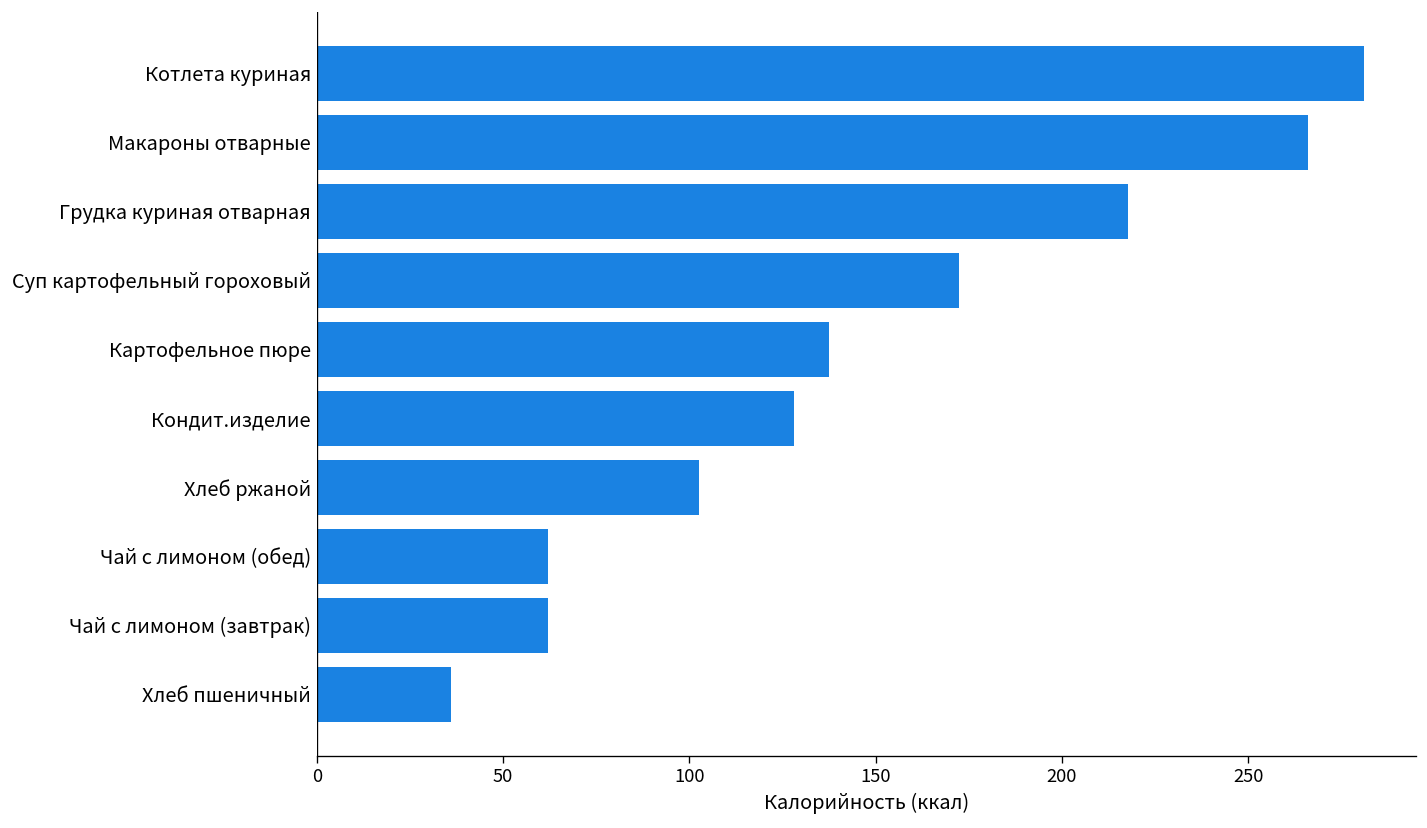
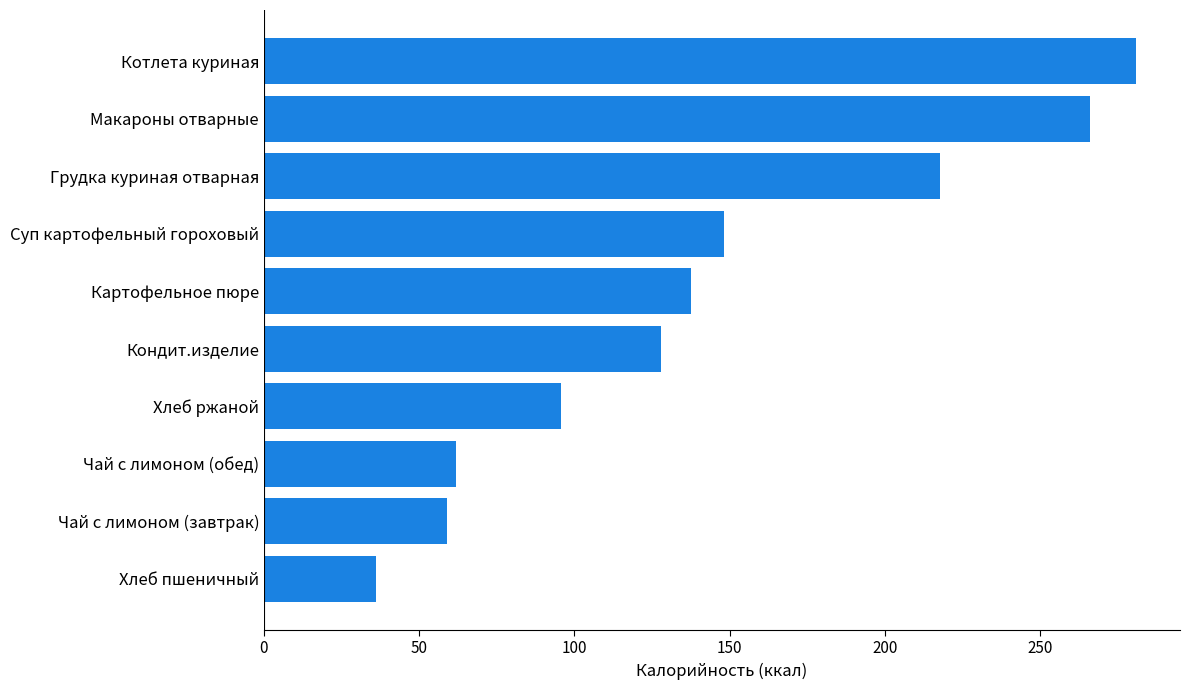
Суп картофельный гороховый: 172 -> 148
Хлеб ржаной: 103 -> 96
Чай с лимоном (завтрак): 62 -> 59
